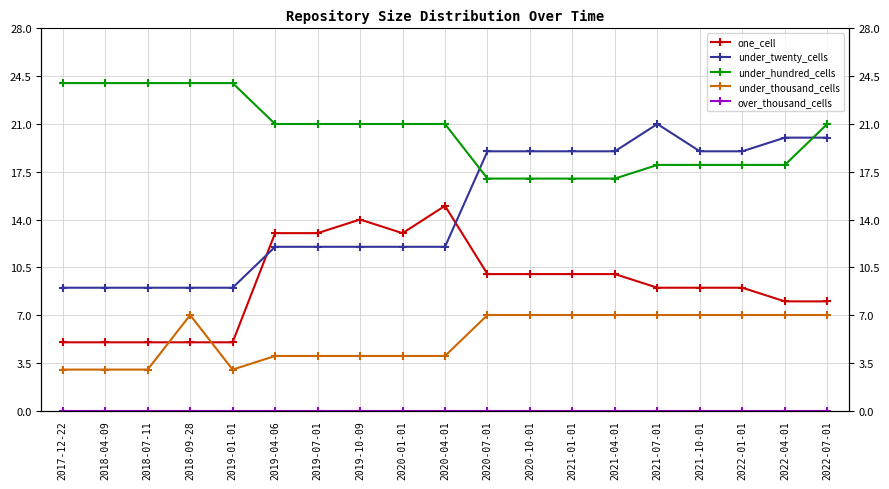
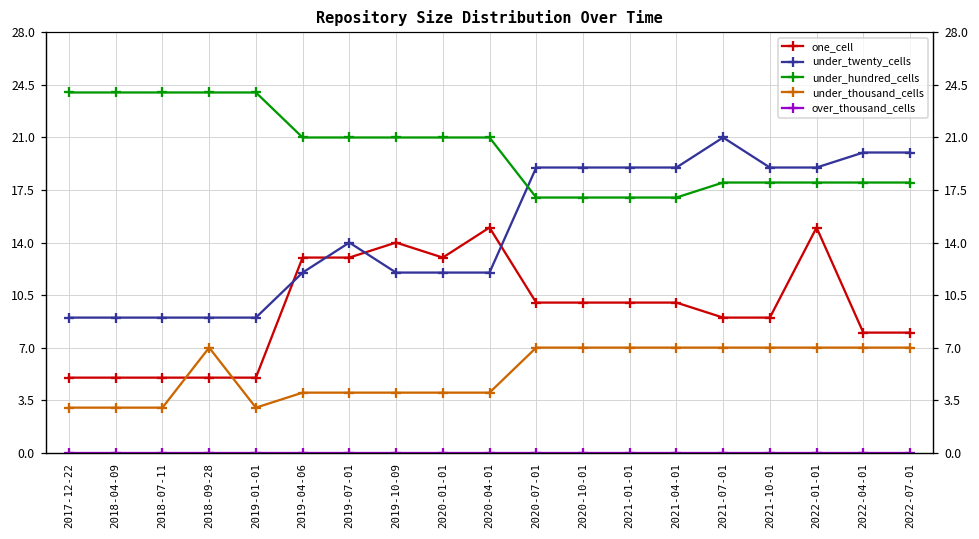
under_twenty_cells, 2019-07-01: 12 -> 14
one_cell, 2022-01-01: 9 -> 15
under_hundred_cells, 2022-07-01: 21 -> 18
